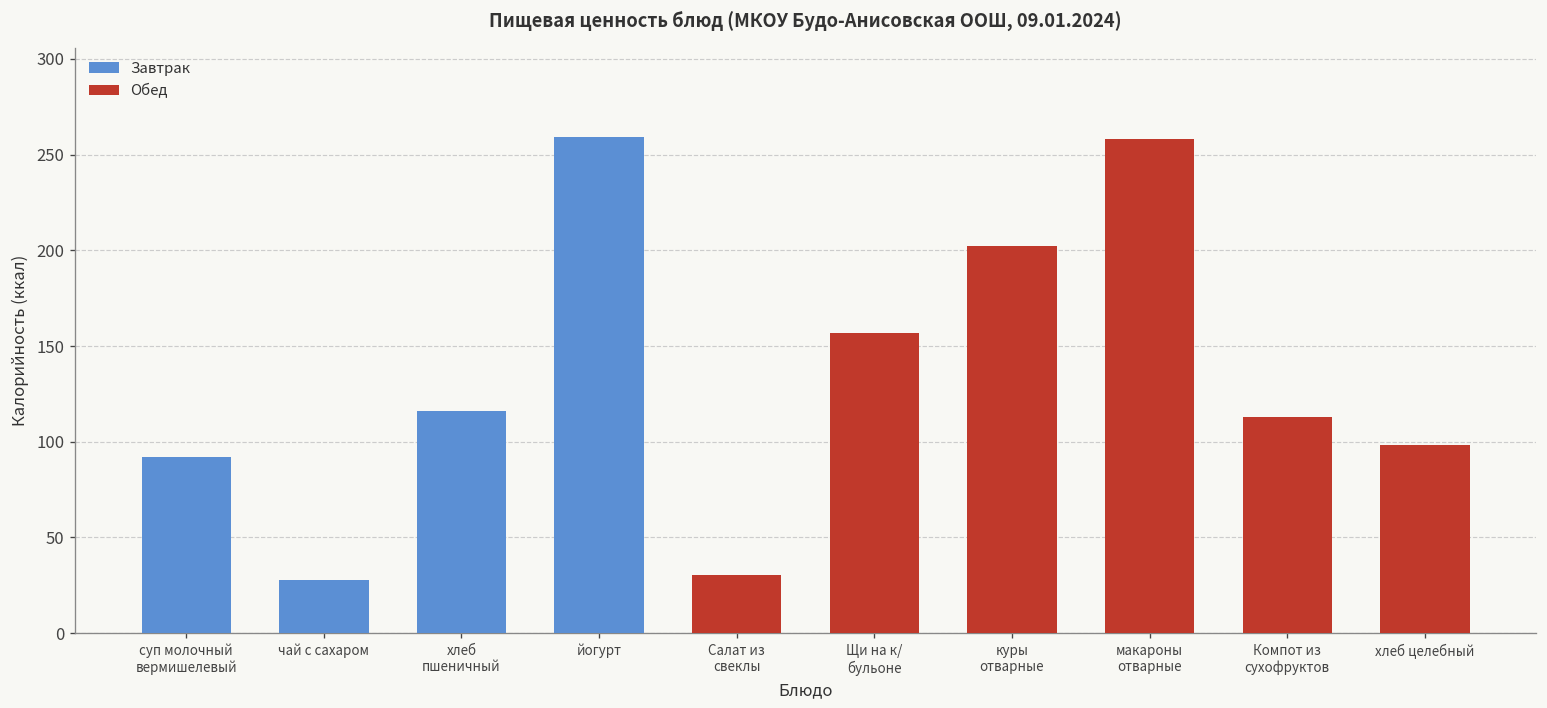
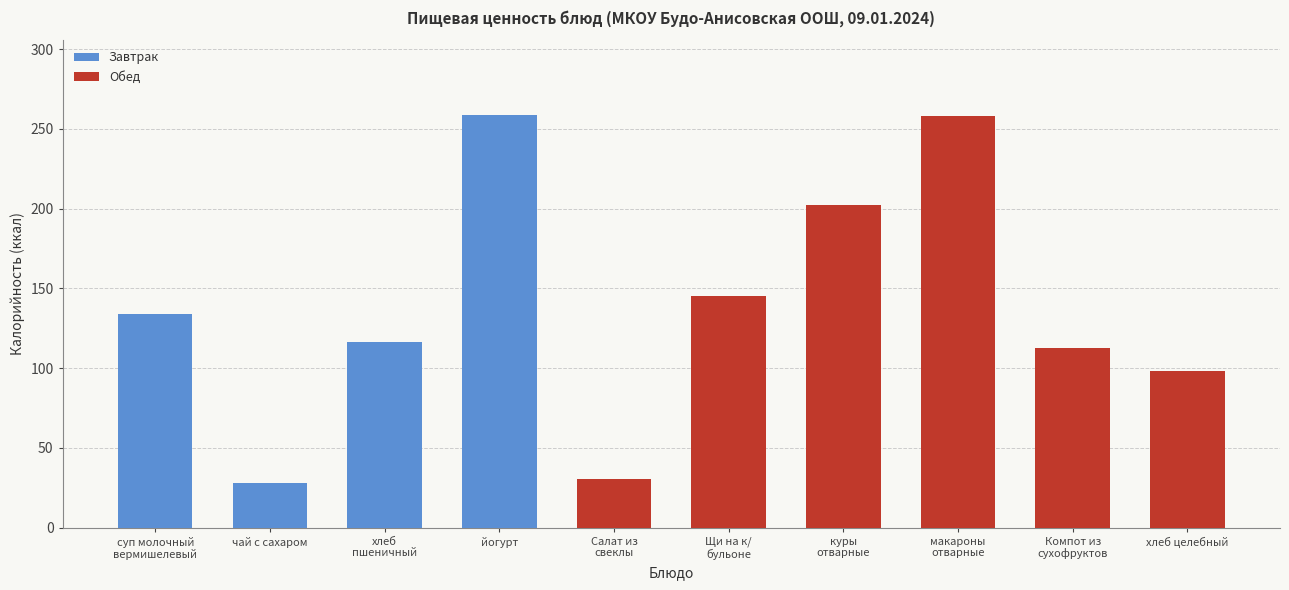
суп молочный вермишелевый: 92 -> 134
Щи на к/ бульоне: 157 -> 145
